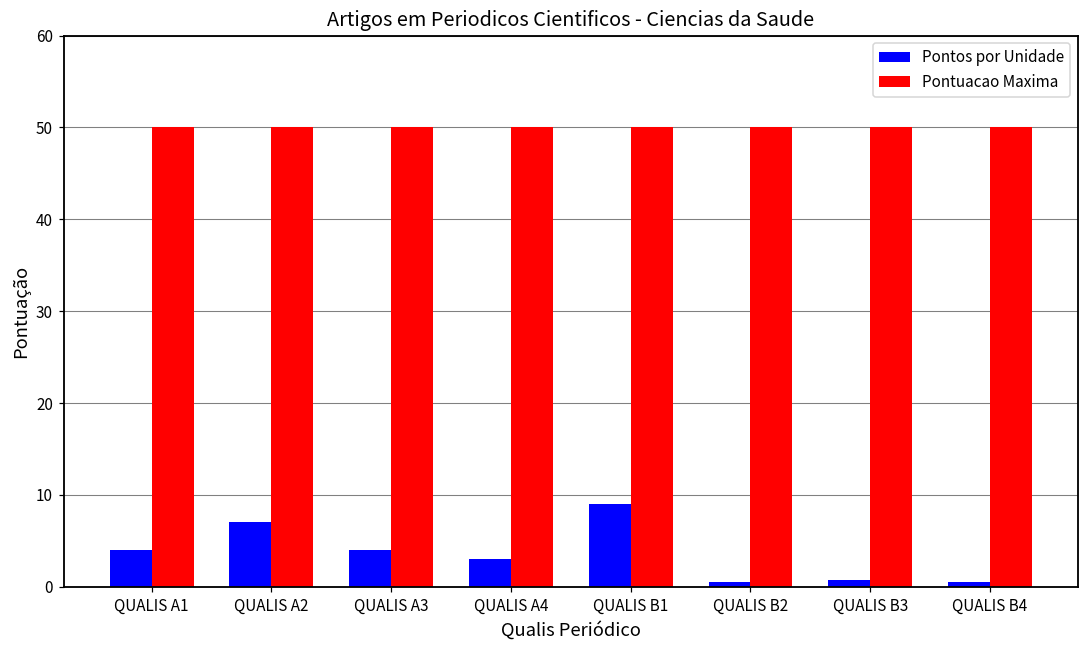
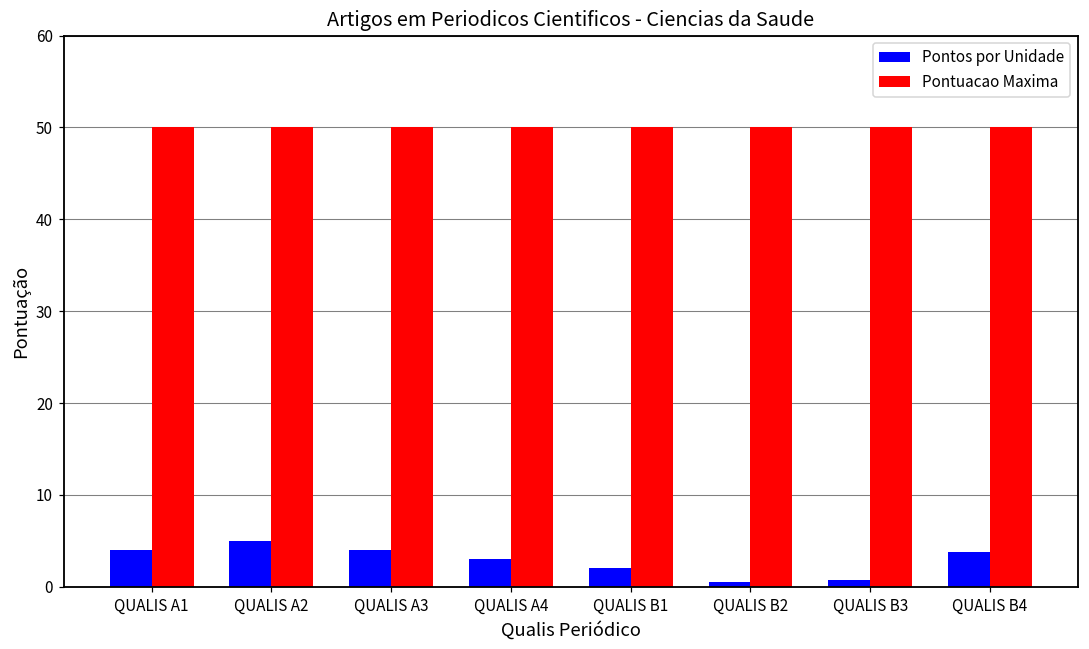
Pontos por Unidade, QUALIS A2: 7 -> 5
Pontos por Unidade, QUALIS B1: 9 -> 2
Pontos por Unidade, QUALIS B4: 1 -> 4
